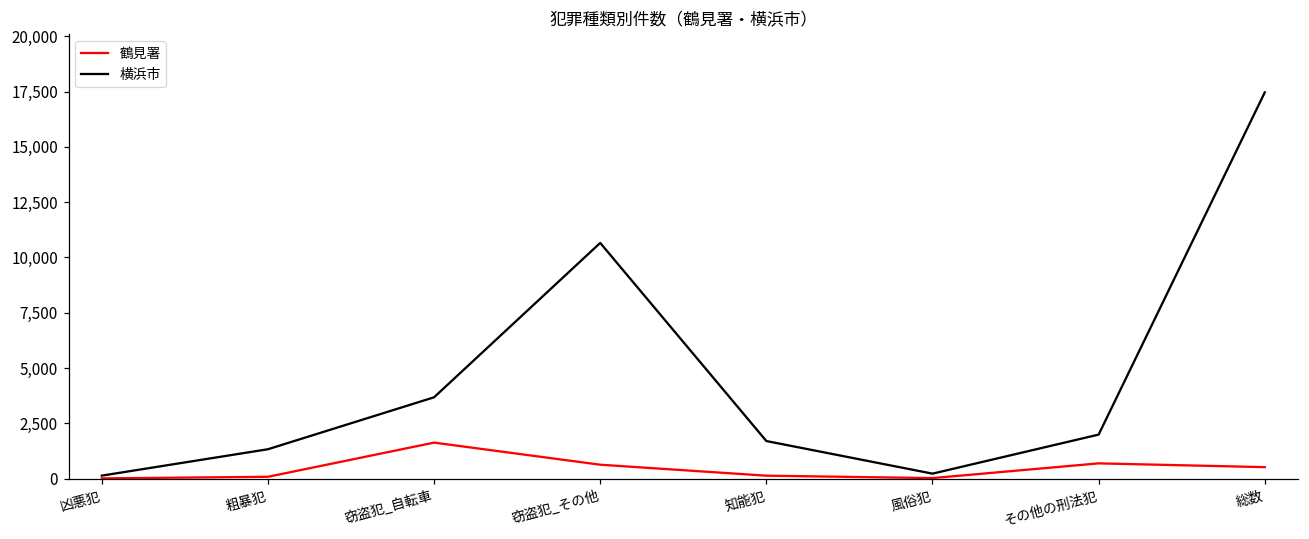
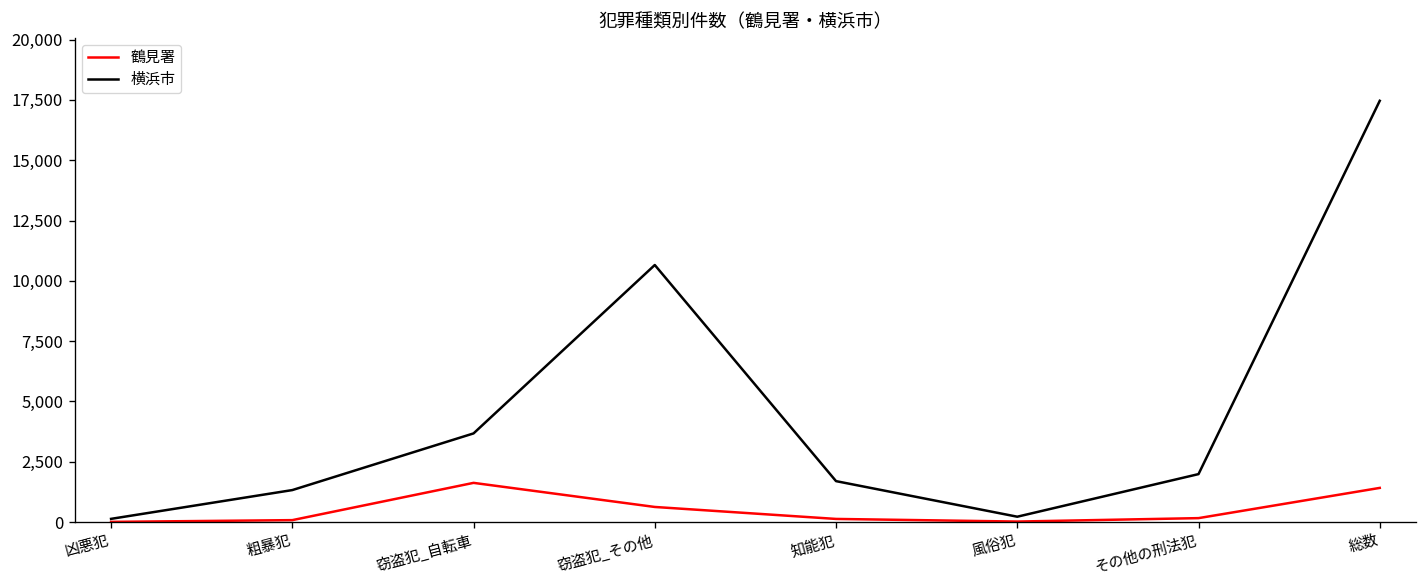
鶴見署, その他の刑法犯: 700 -> 200
鶴見署, 総数: 500 -> 1,400
